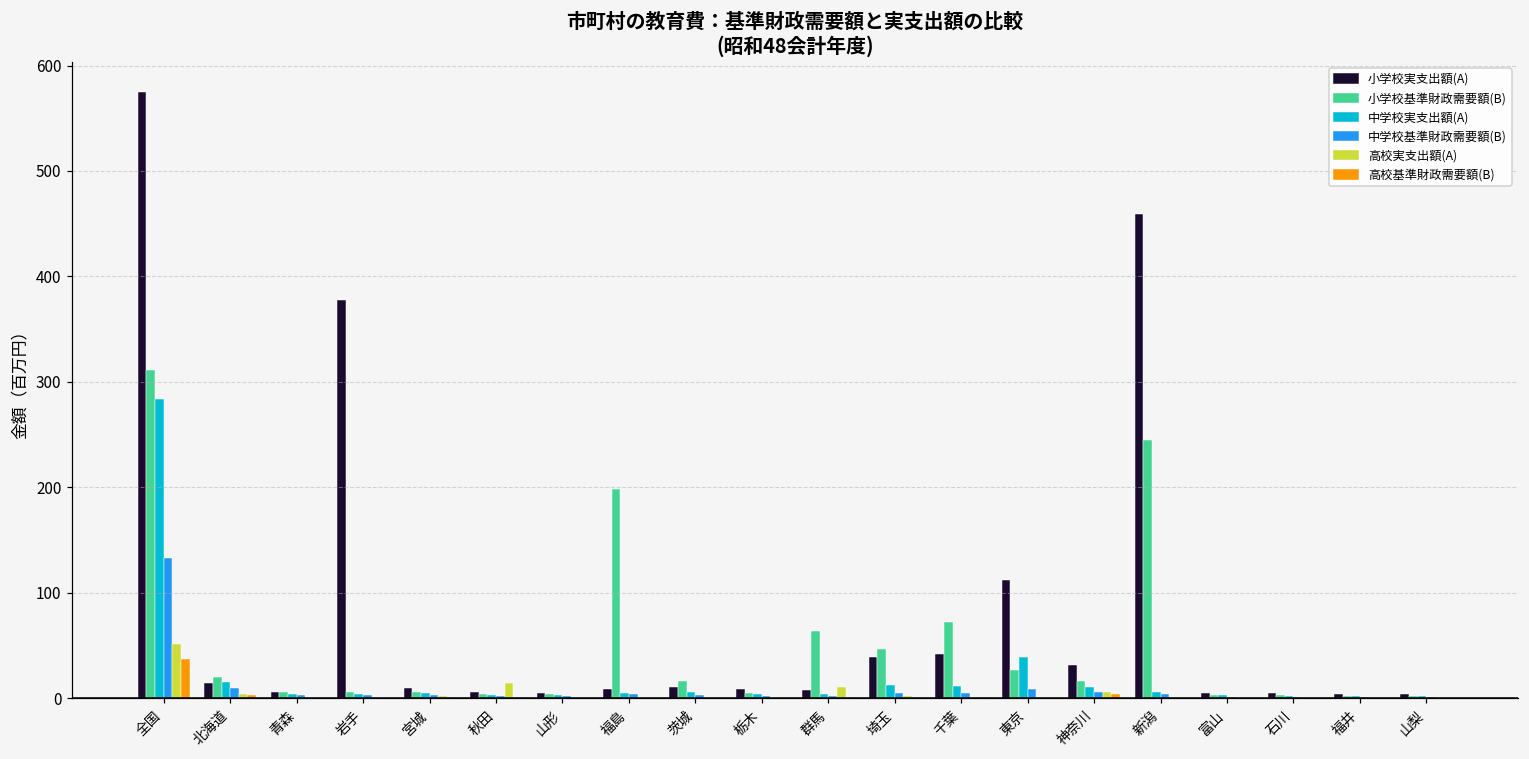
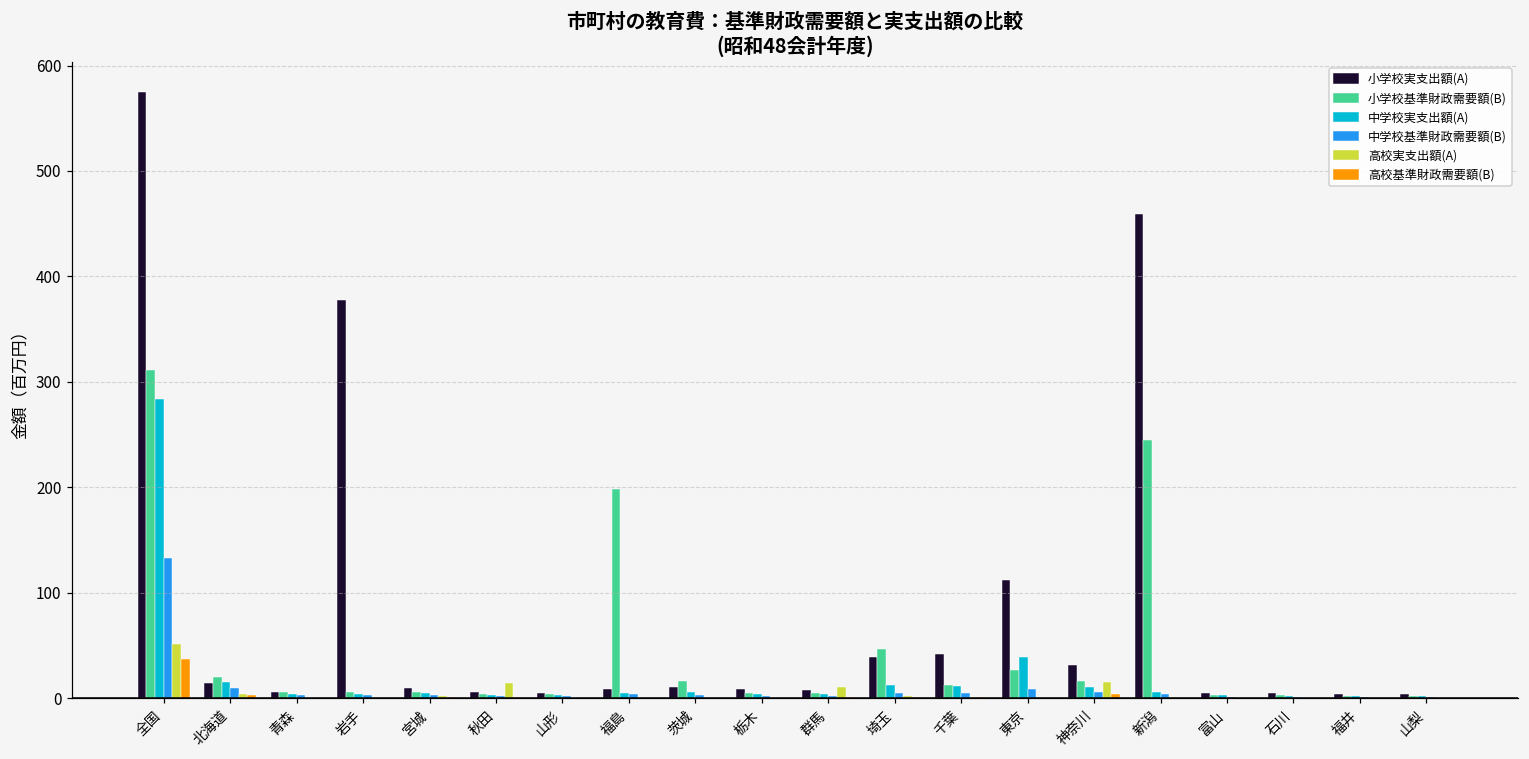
小学校基準財政需要額(B), 群馬: 60 -> 0
小学校基準財政需要額(B), 千葉: 70 -> 10
高校実支出額(A), 神奈川: 10 -> 20
